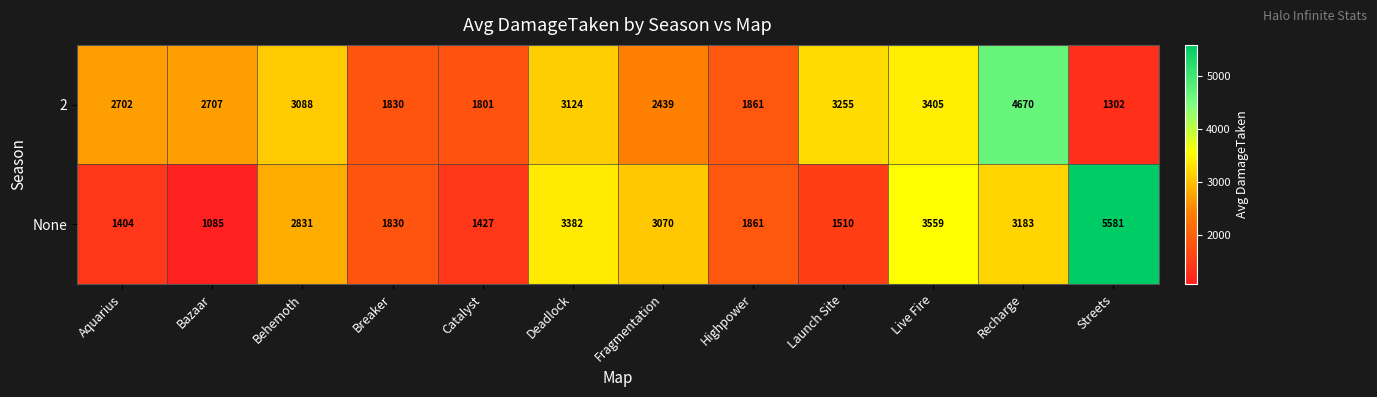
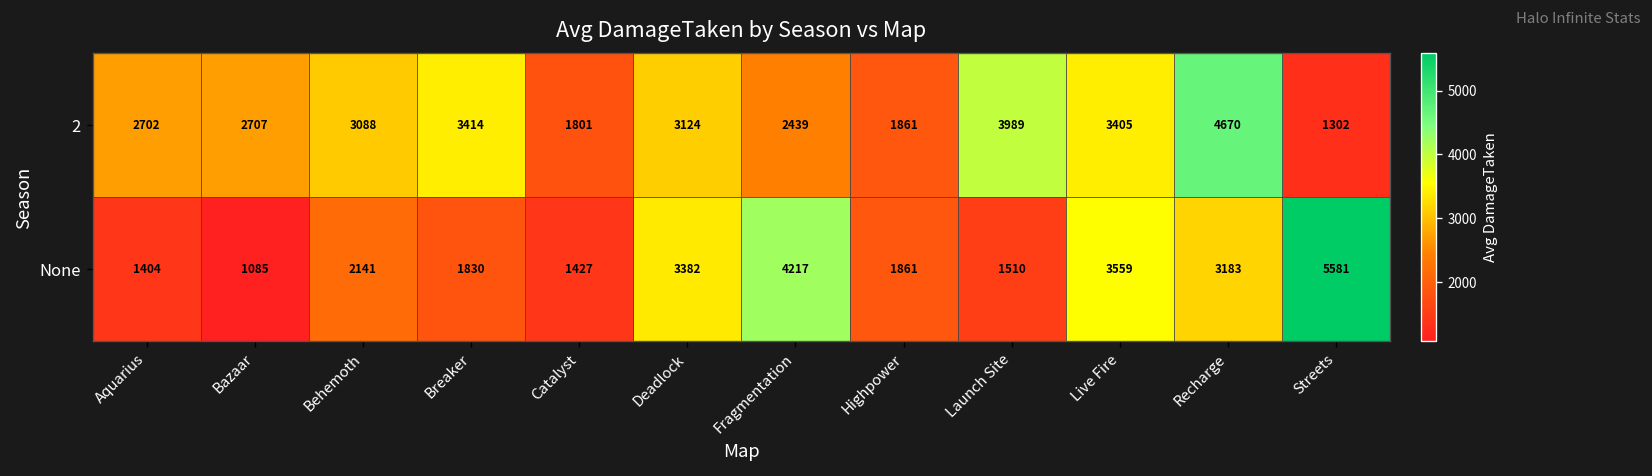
2, Breaker: 1830 -> 3414
2, Launch Site: 3255 -> 3989
None, Behemoth: 2831 -> 2141
None, Fragmentation: 3070 -> 4217
